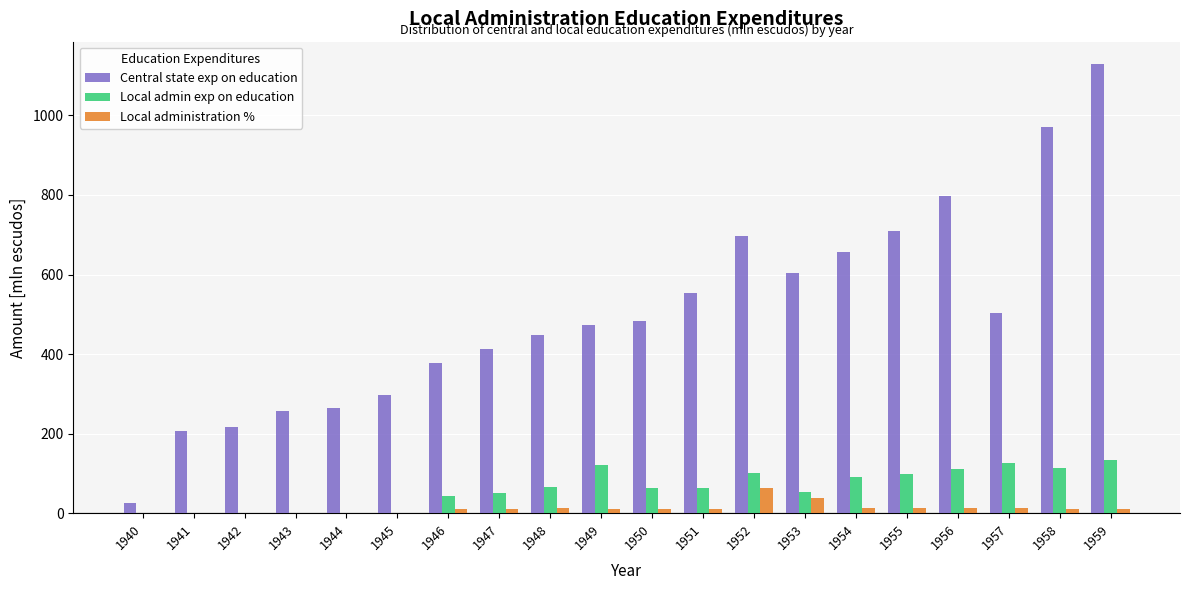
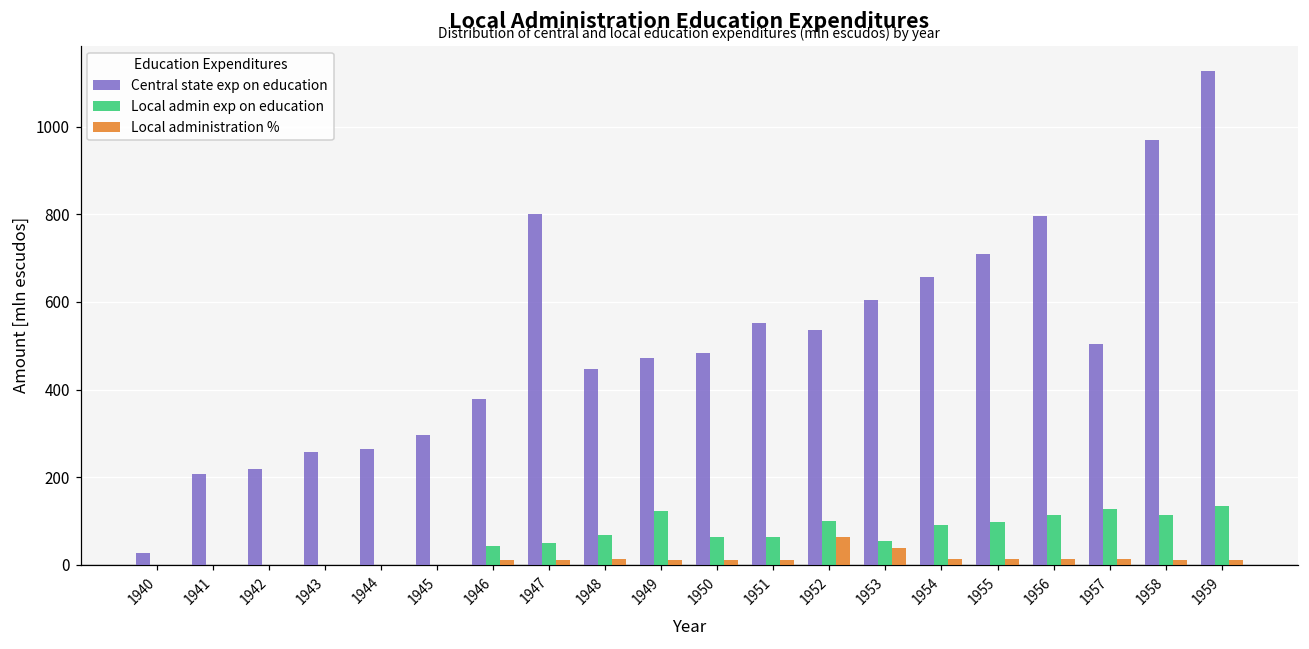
Central state exp on education, 1947: 410 -> 800
Central state exp on education, 1952: 700 -> 540
